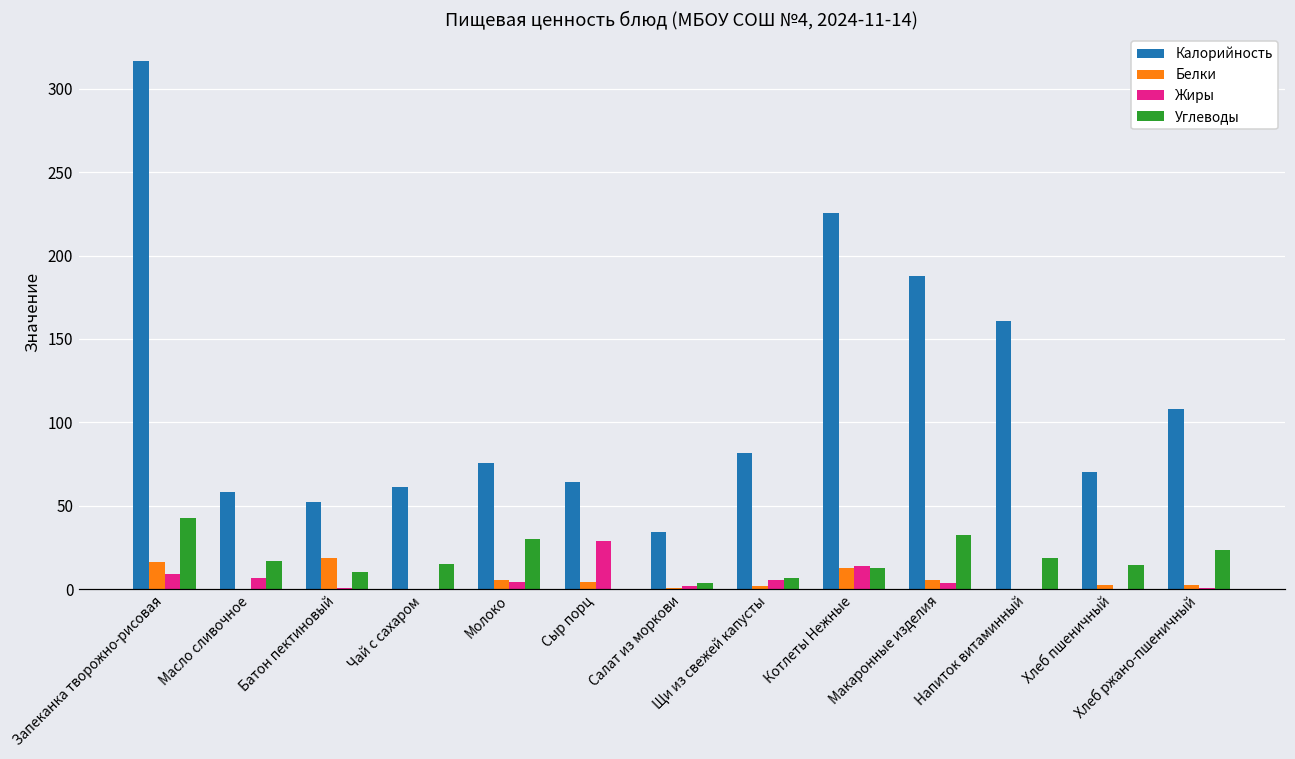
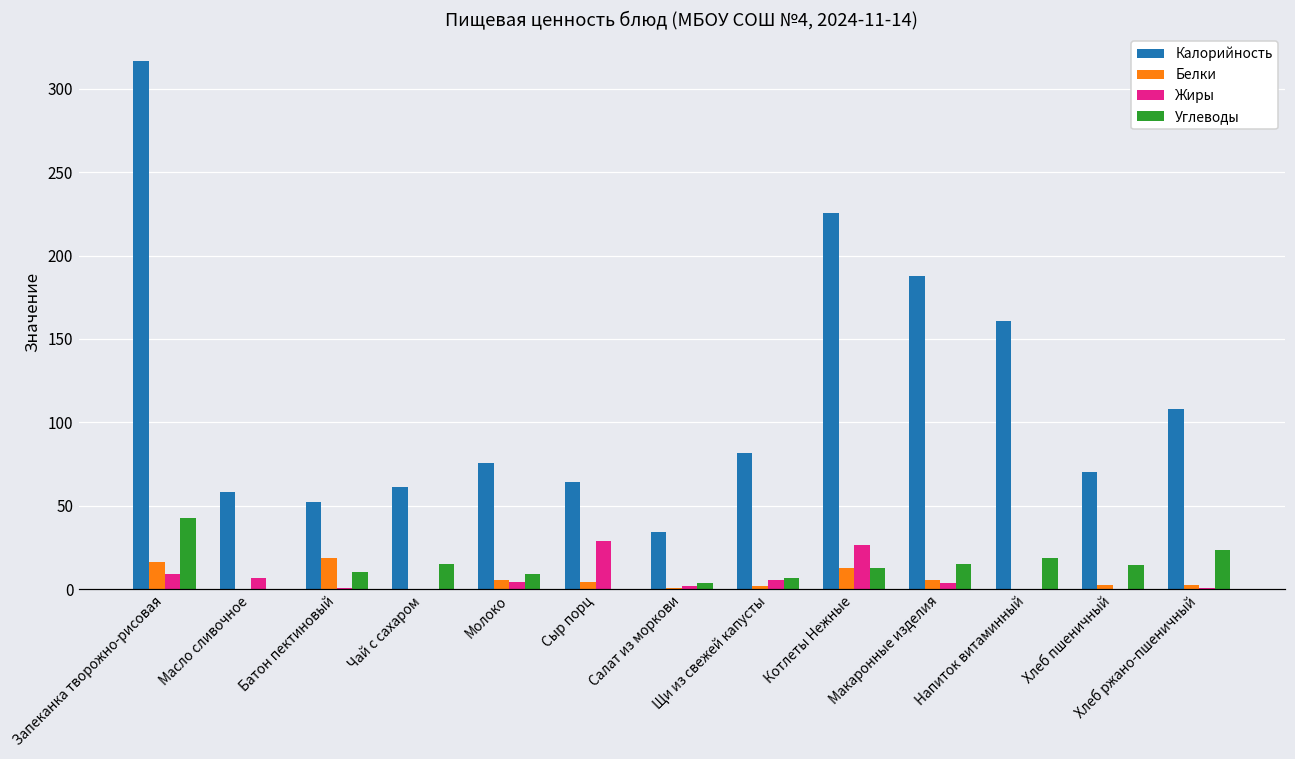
Углеводы, Масло сливочное: 17 -> 0
Углеводы, Молоко: 30 -> 9
Жиры, Котлеты Нежные: 14 -> 26
Углеводы, Макаронные изделия: 32 -> 15
